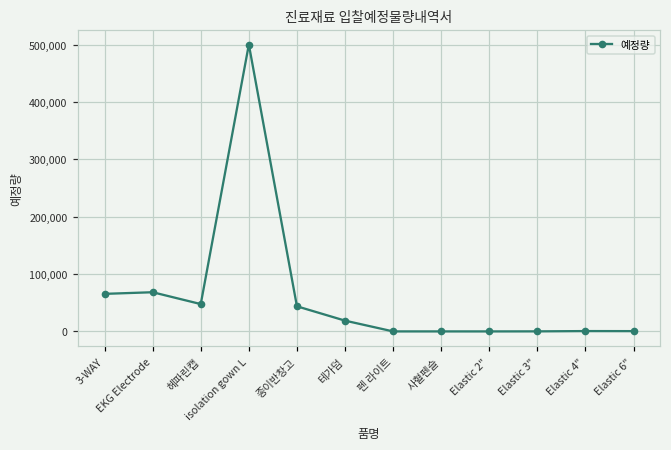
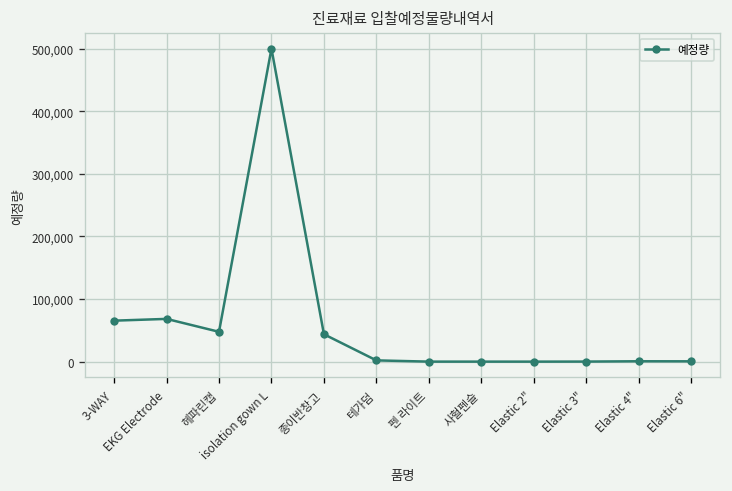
테가덤: 20,000 -> 0
